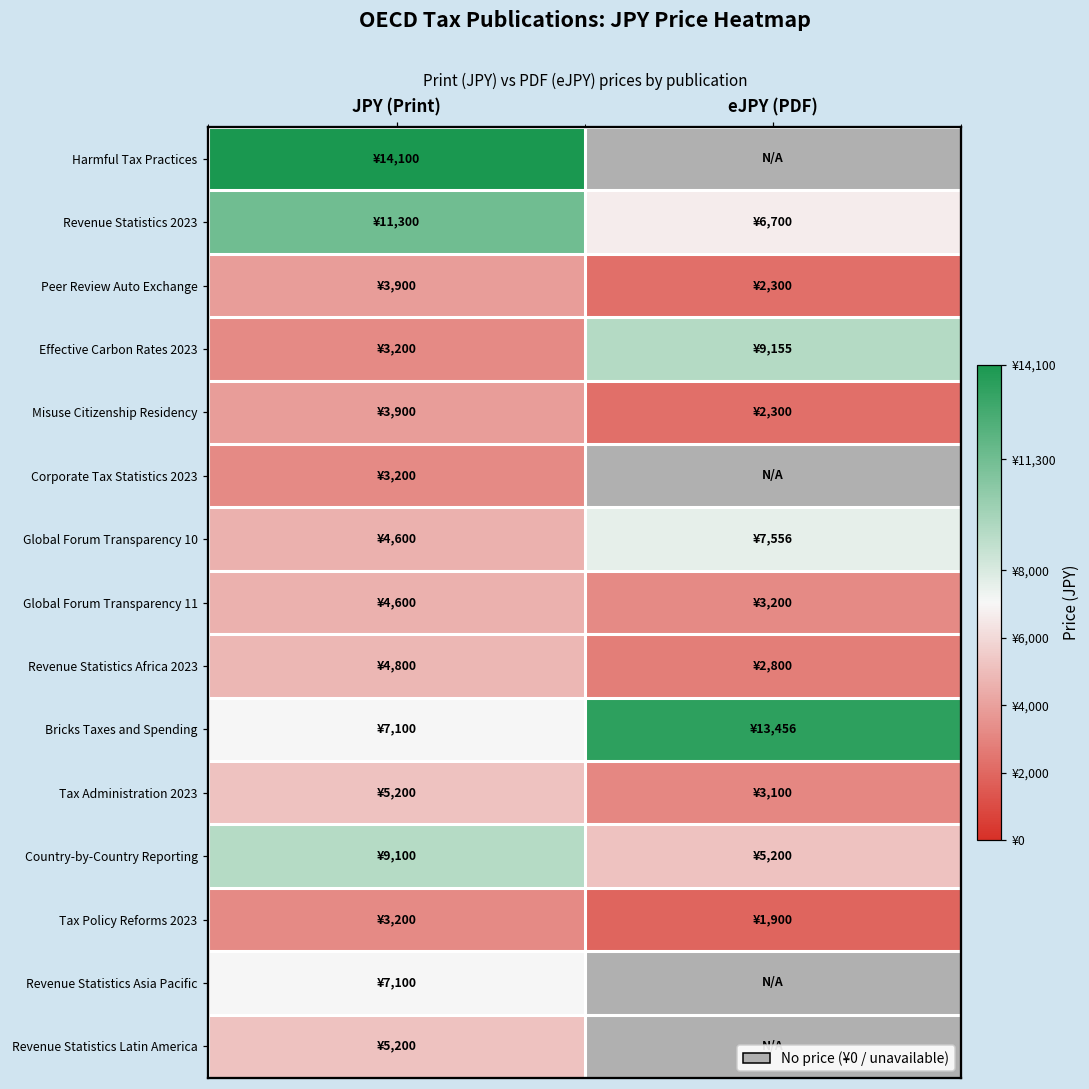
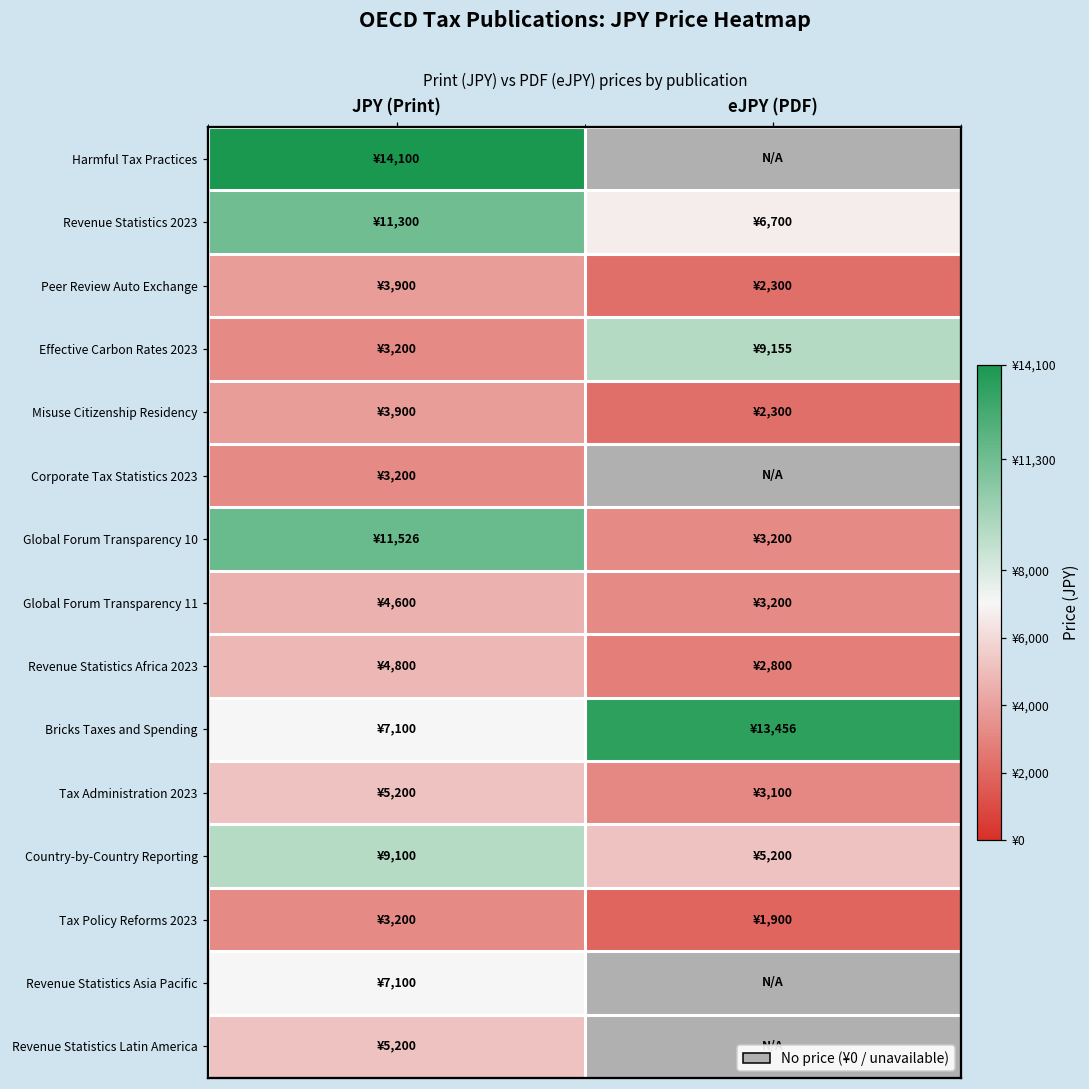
Global Forum Transparency 10, JPY (Print): ¥4,600 -> ¥11,526
Global Forum Transparency 10, eJPY (PDF): ¥7,556 -> ¥3,200
